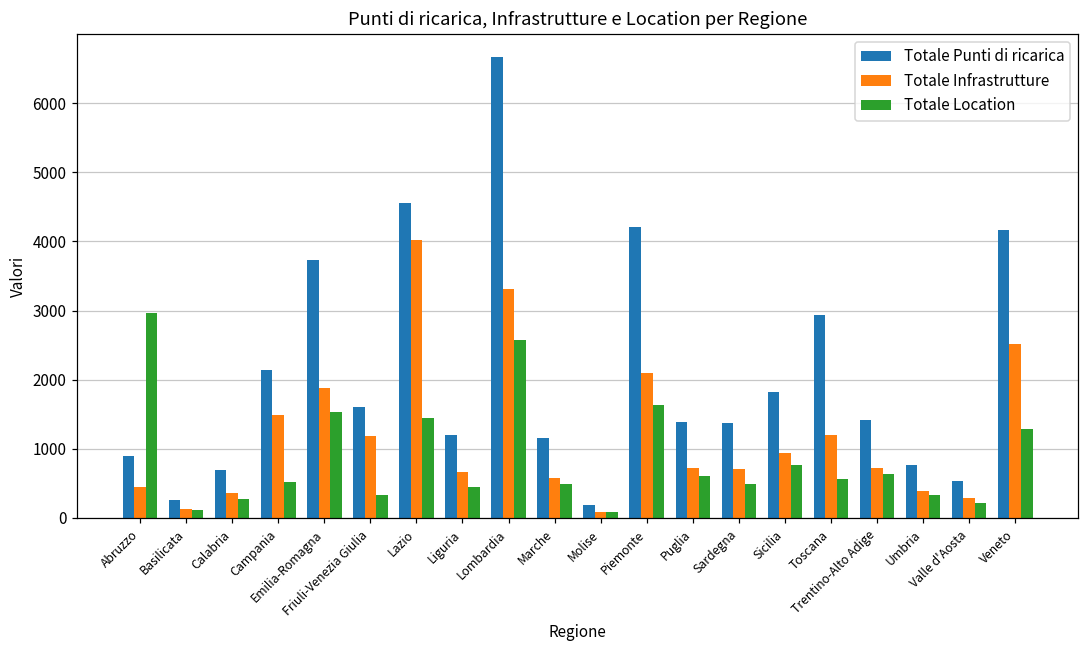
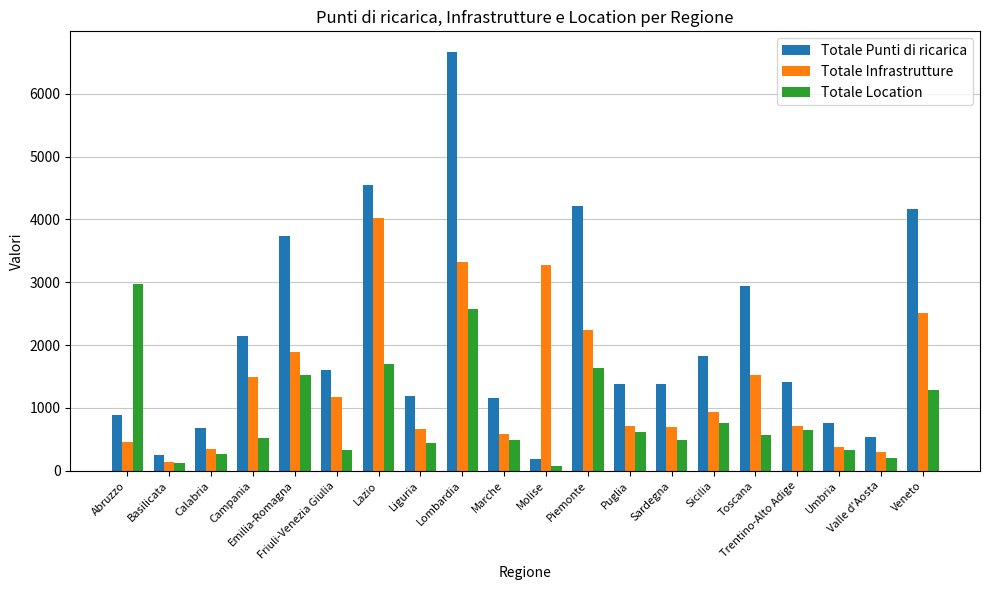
Totale Location, Lazio: 1400 -> 1700
Totale Infrastrutture, Molise: 100 -> 3300
Totale Infrastrutture, Piemonte: 2100 -> 2200
Totale Infrastrutture, Toscana: 1200 -> 1500
